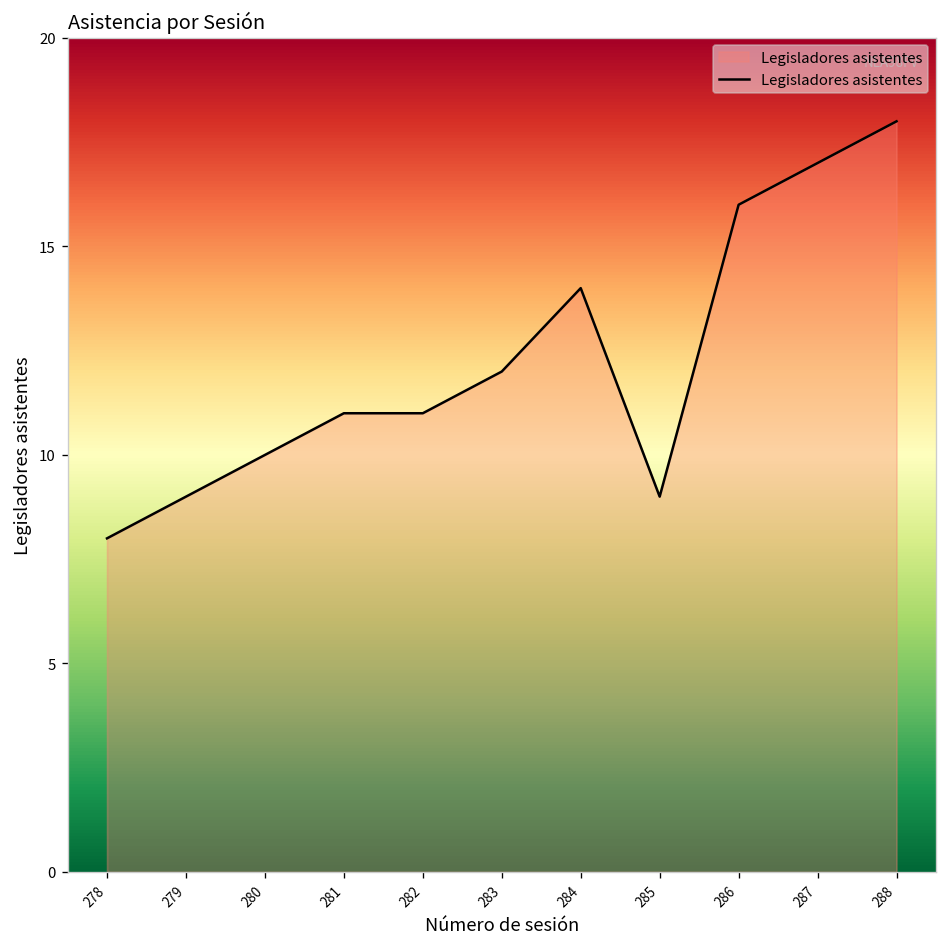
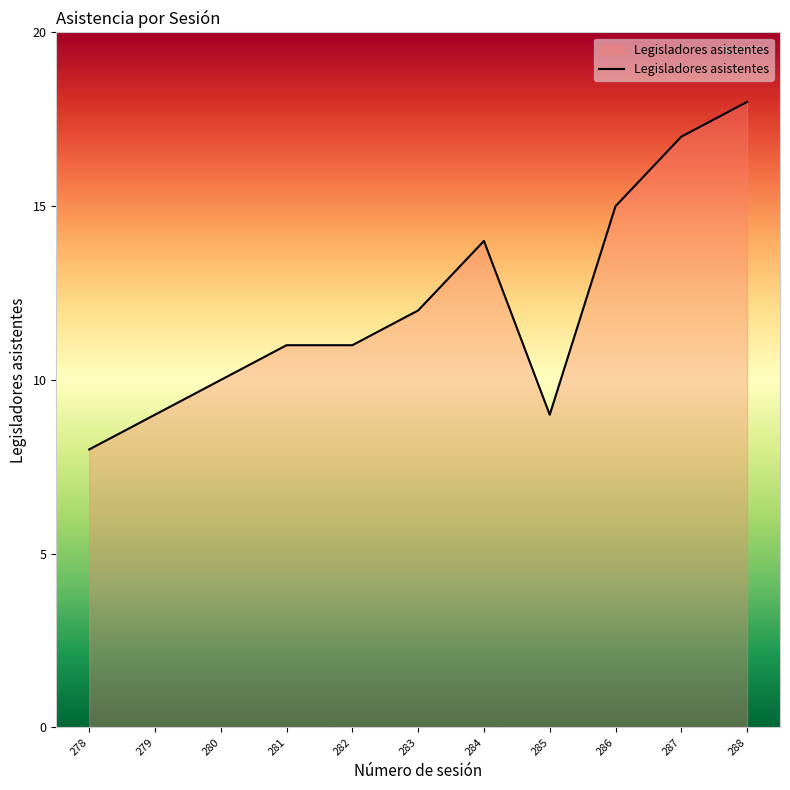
286: 16 -> 15
